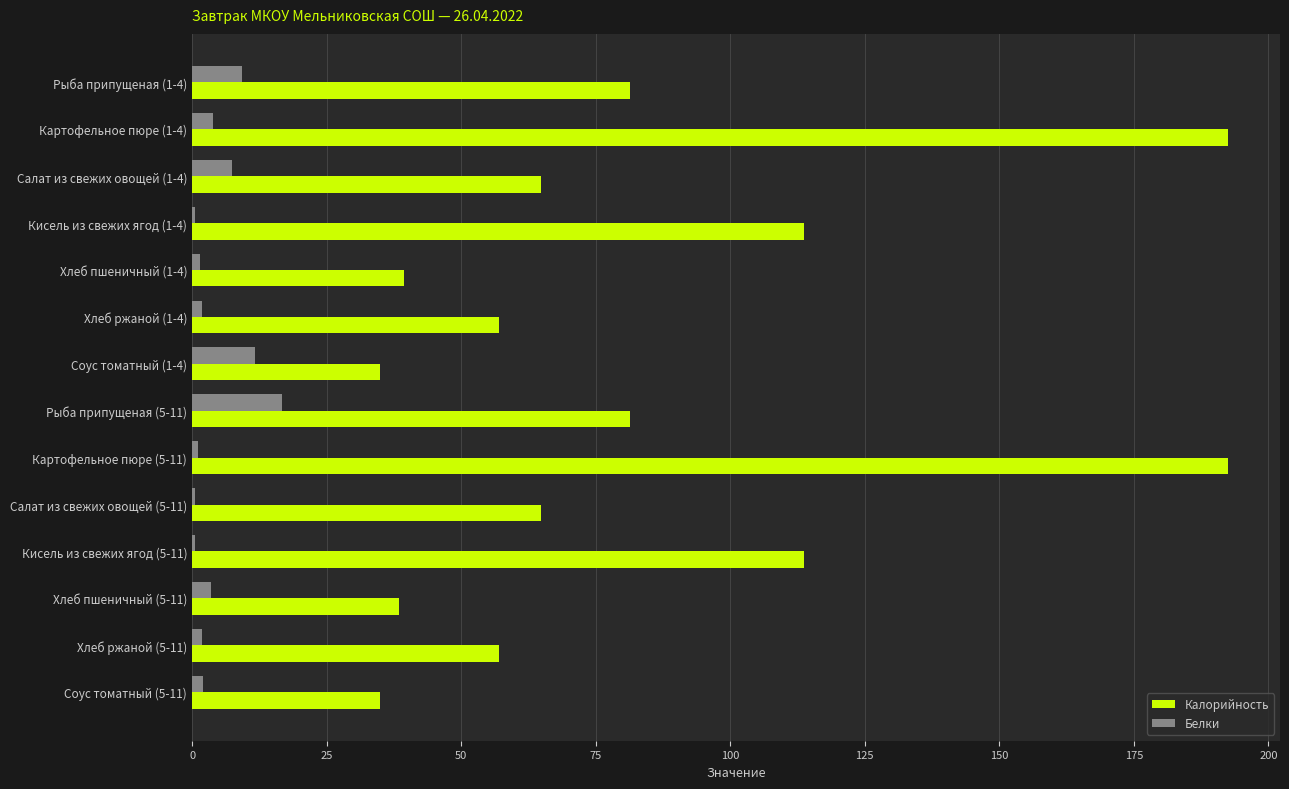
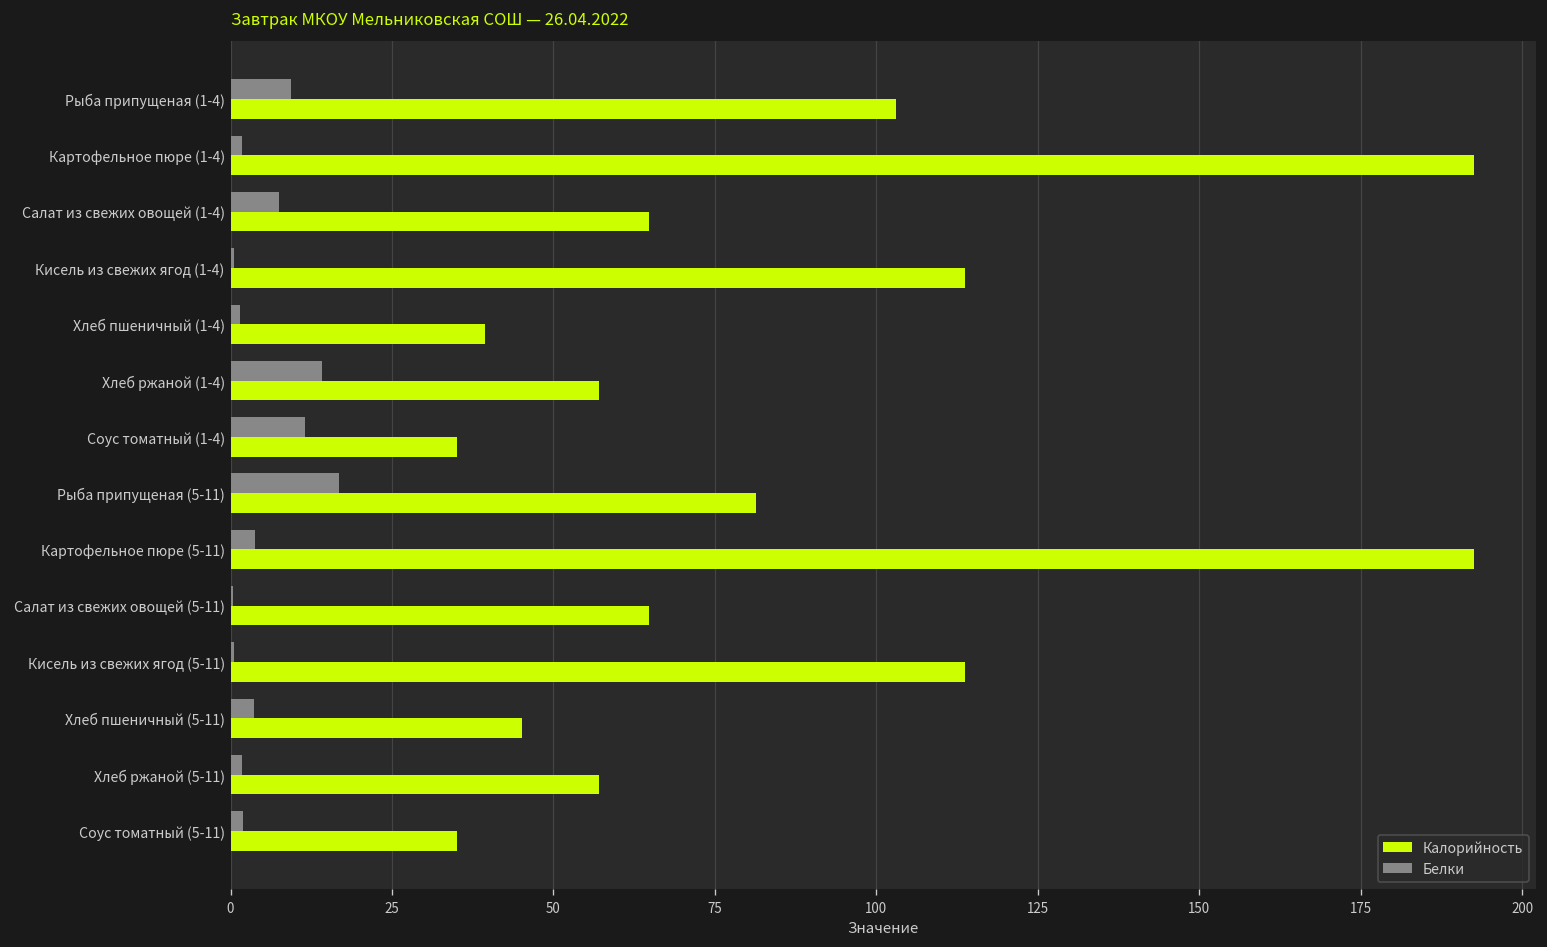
Калорийность, Рыба припущеная (1-4): 81 -> 103
Белки, Картофельное пюре (1-4): 4 -> 2
Белки, Хлеб ржаной (1-4): 2 -> 14
Белки, Картофельное пюре (5-11): 1 -> 4
Калорийность, Хлеб пшеничный (5-11): 38 -> 45
